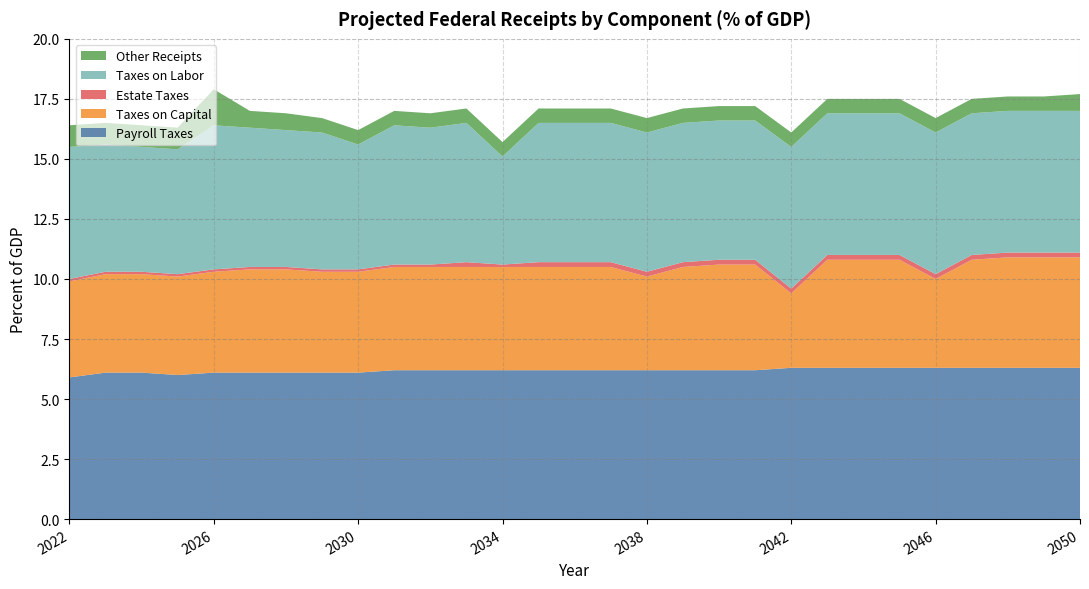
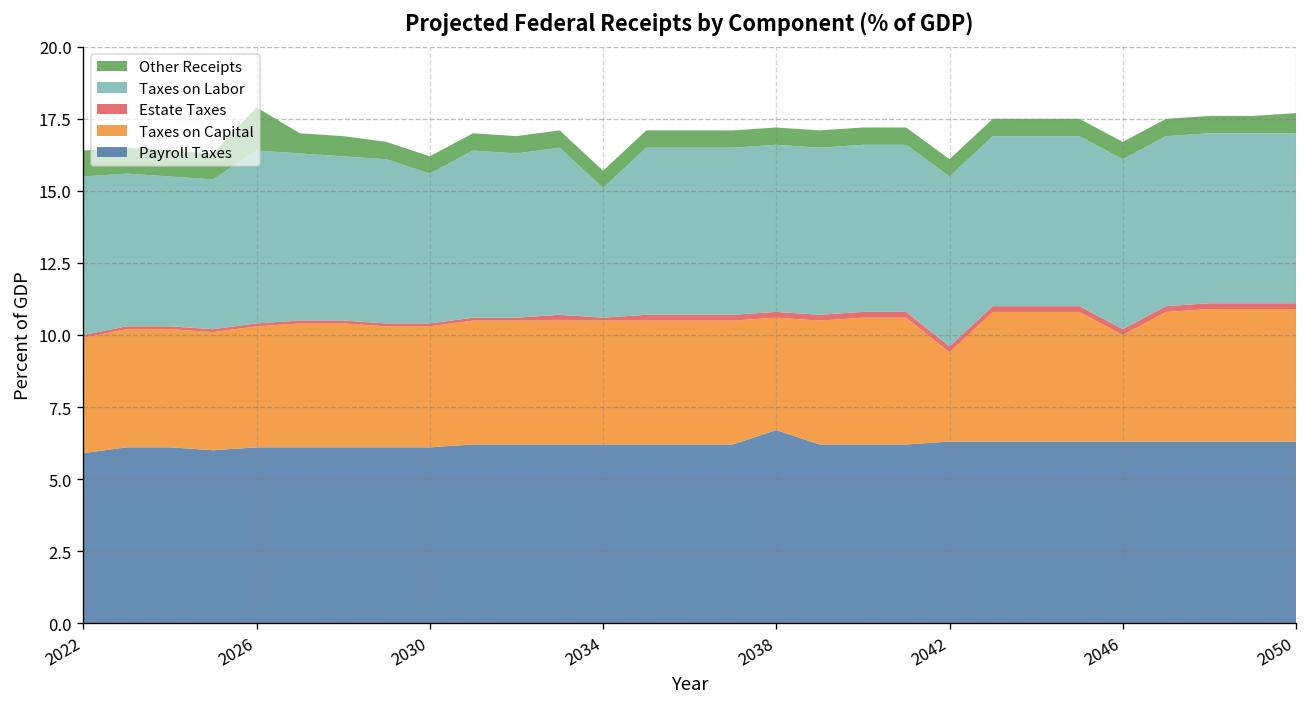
Payroll Taxes, 2038: 6.2 -> 6.7
